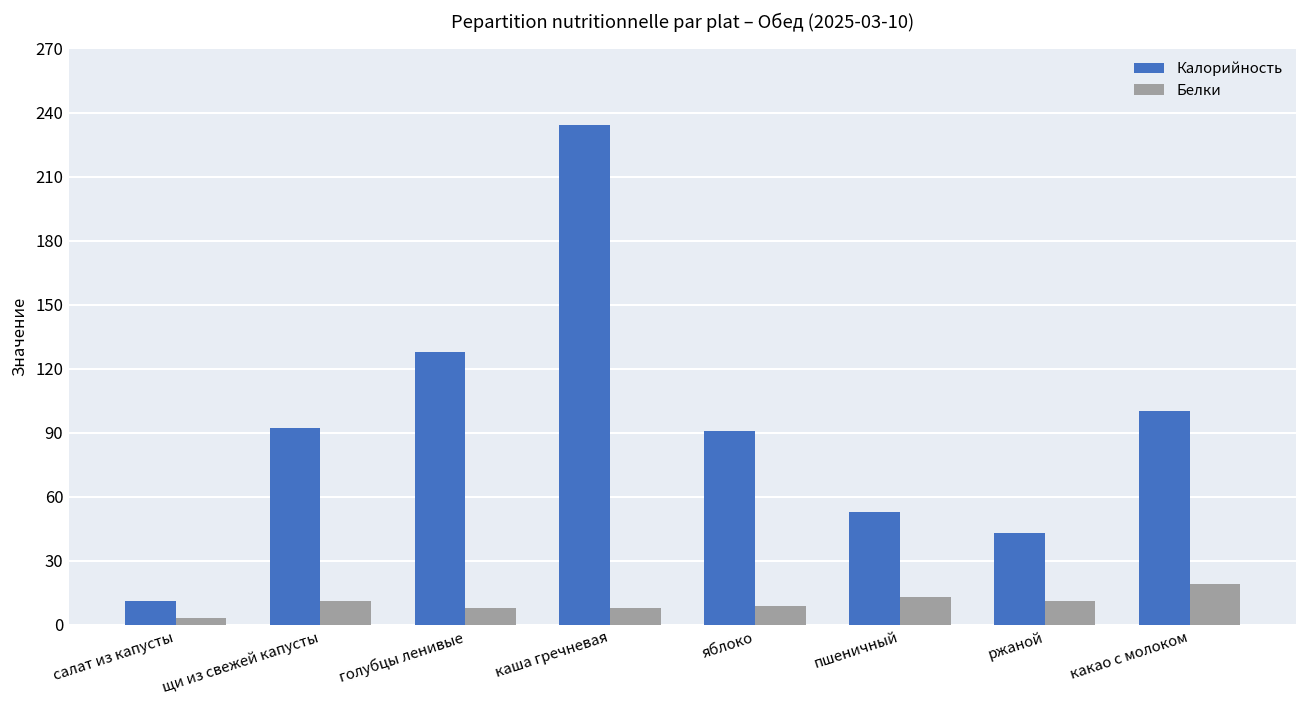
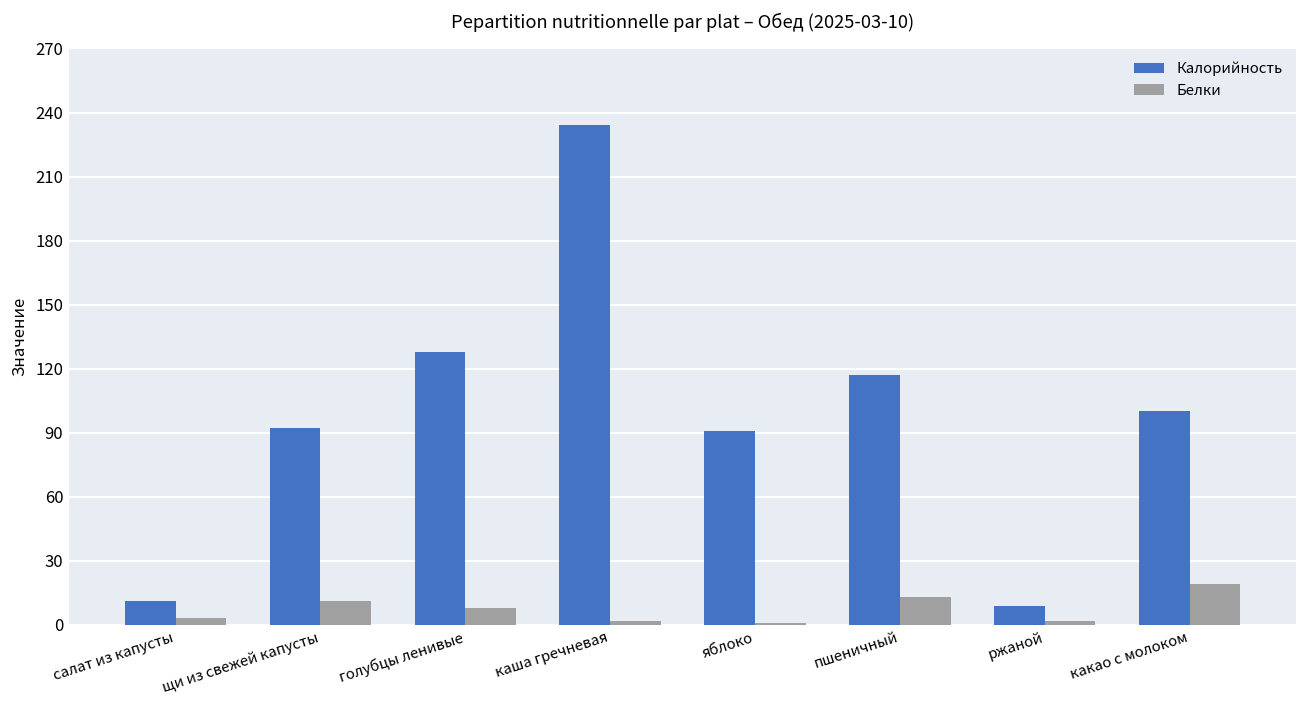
Белки, каша гречневая: 8 -> 2
Белки, яблоко: 9 -> 1
Калорийность, пшеничный: 53 -> 117
Калорийность, ржаной: 43 -> 9
Белки, ржаной: 11 -> 2
